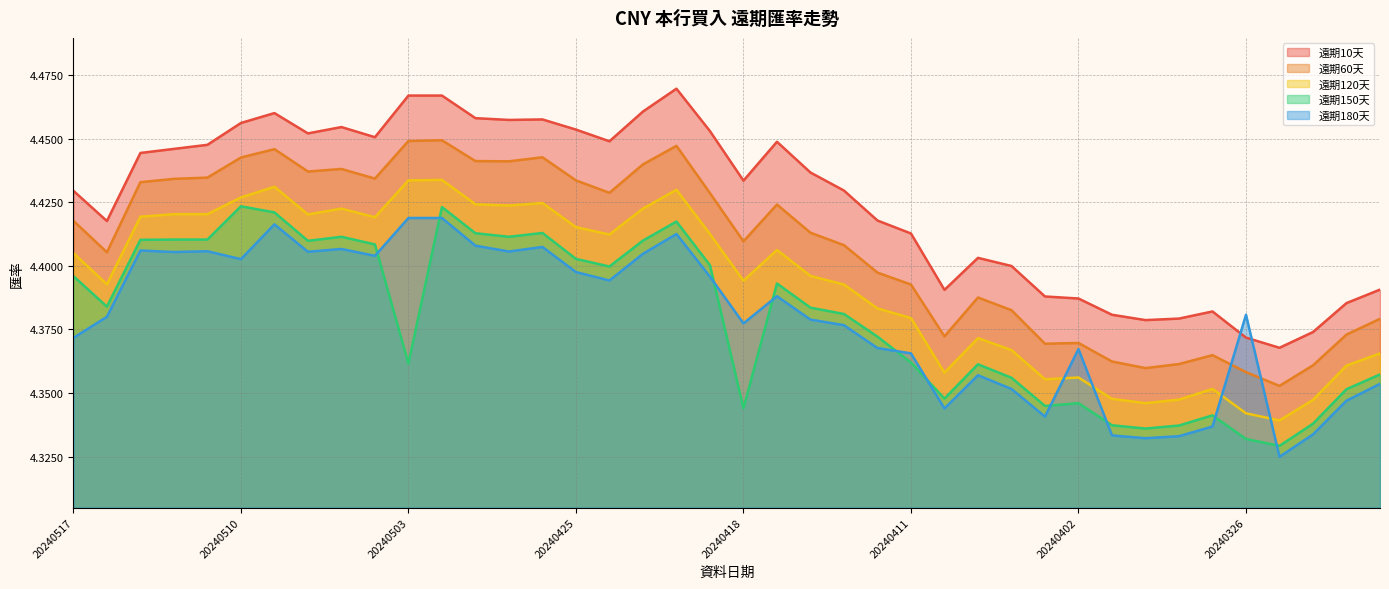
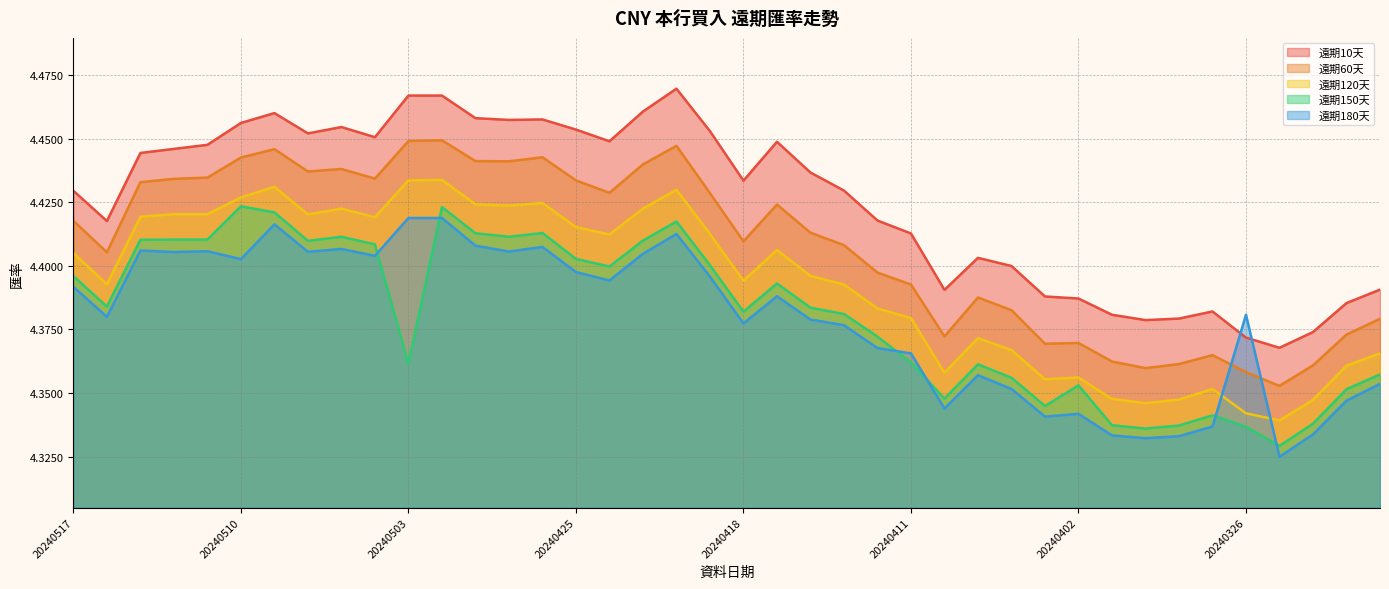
遠期180天, 20240517: 4.372 -> 4.392
遠期150天, 20240418: 4.344 -> 4.382
遠期150天, 20240402: 4.346 -> 4.353
遠期180天, 20240402: 4.367 -> 4.342
遠期150天, 20240326: 4.332 -> 4.337
